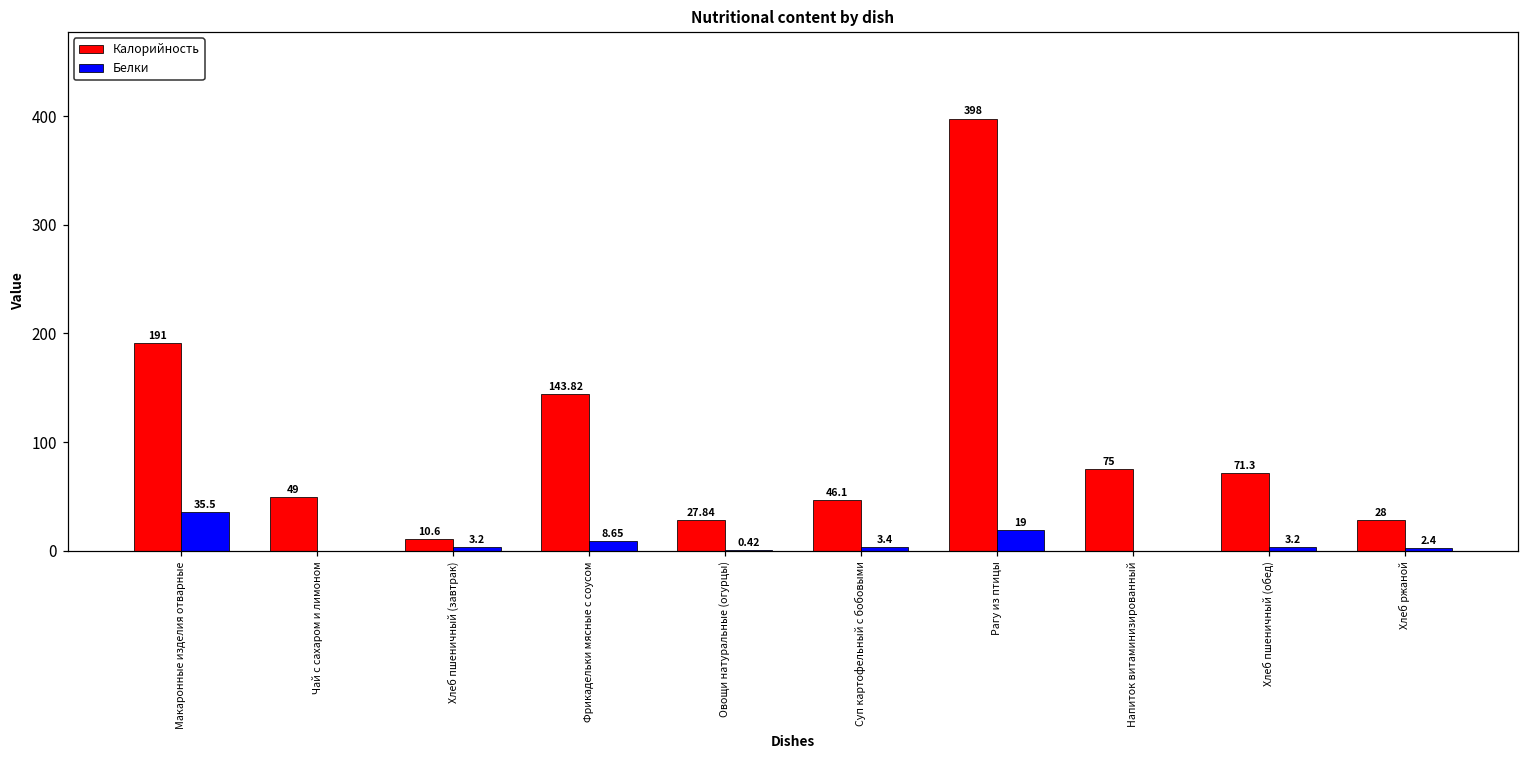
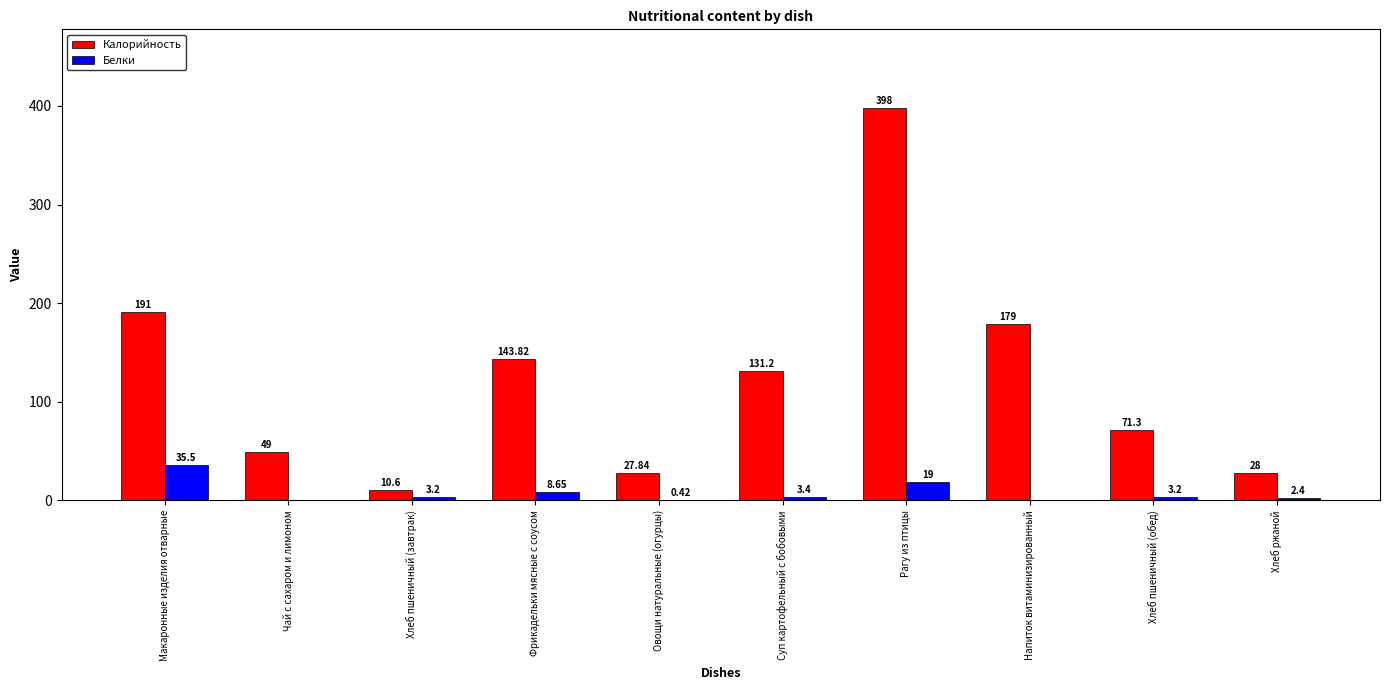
Калорийность, Суп картофельный с бобовыми: 46.1 -> 131.2
Калорийность, Напиток витаминизированный: 75 -> 179
